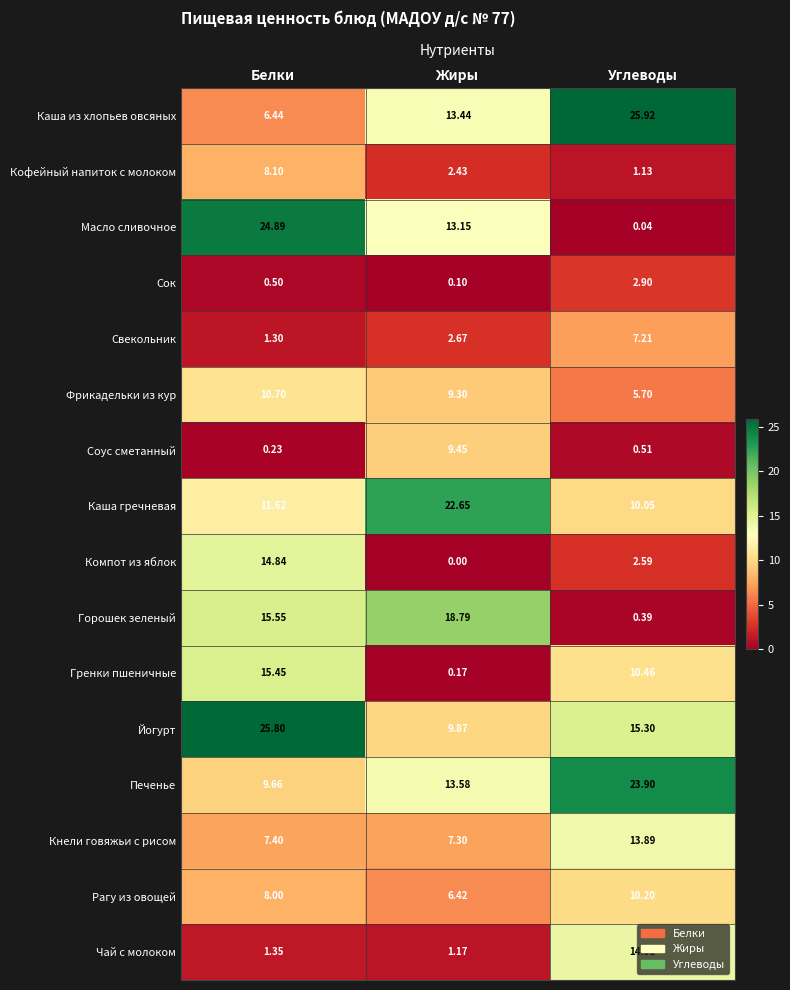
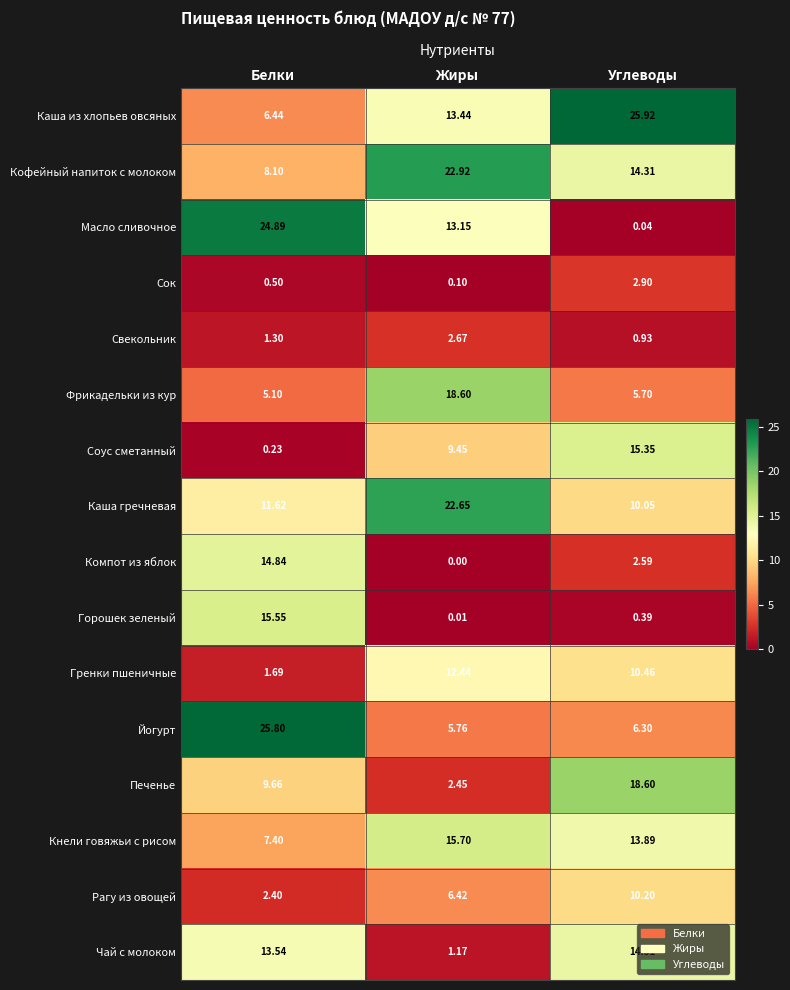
Кофейный напиток с молоком, Жиры: 2.43 -> 22.92
Кофейный напиток с молоком, Углеводы: 1.13 -> 14.31
Свекольник, Углеводы: 7.21 -> 0.93
Фрикадельки из кур, Белки: 10.70 -> 5.10
Фрикадельки из кур, Жиры: 9.30 -> 18.60
Соус сметанный, Углеводы: 0.51 -> 15.35
Горошек зеленый, Жиры: 18.79 -> 0.01
Гренки пшеничные, Белки: 15.45 -> 1.69
Гренки пшеничные, Жиры: 0.17 -> 12.44
Йогурт, Жиры: 9.87 -> 5.76
Йогурт, Углеводы: 15.30 -> 6.30
Печенье, Жиры: 13.58 -> 2.45
Печенье, Углеводы: 23.90 -> 18.60
Кнели говяжьи с рисом, Жиры: 7.30 -> 15.70
Рагу из овощей, Белки: 8.00 -> 2.40
Чай с молоком, Белки: 1.35 -> 13.54
